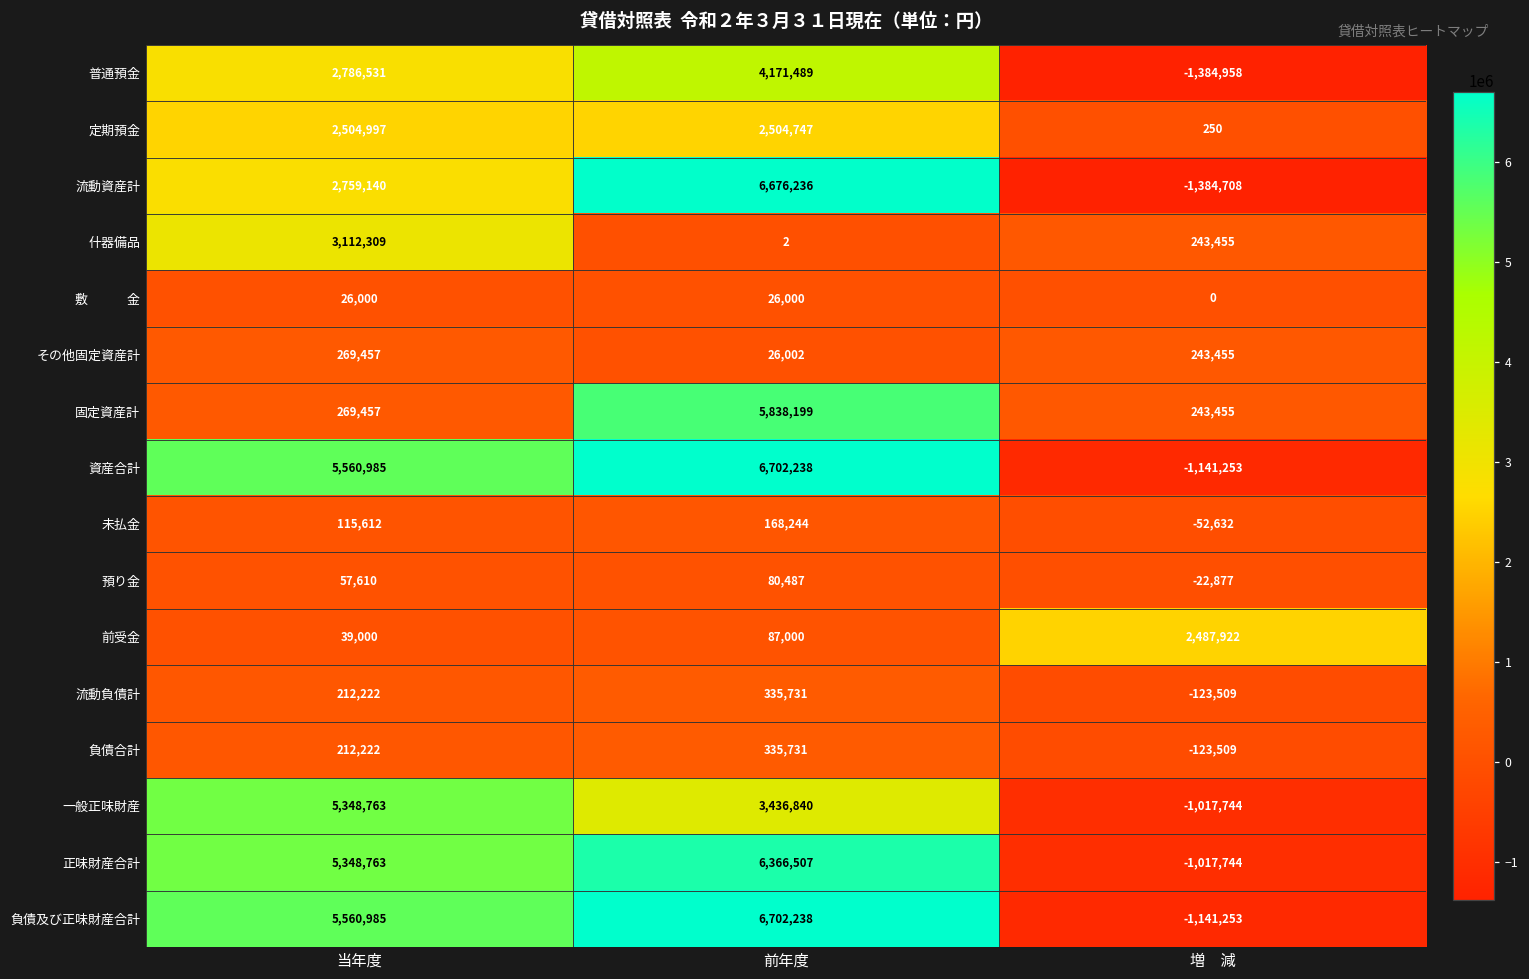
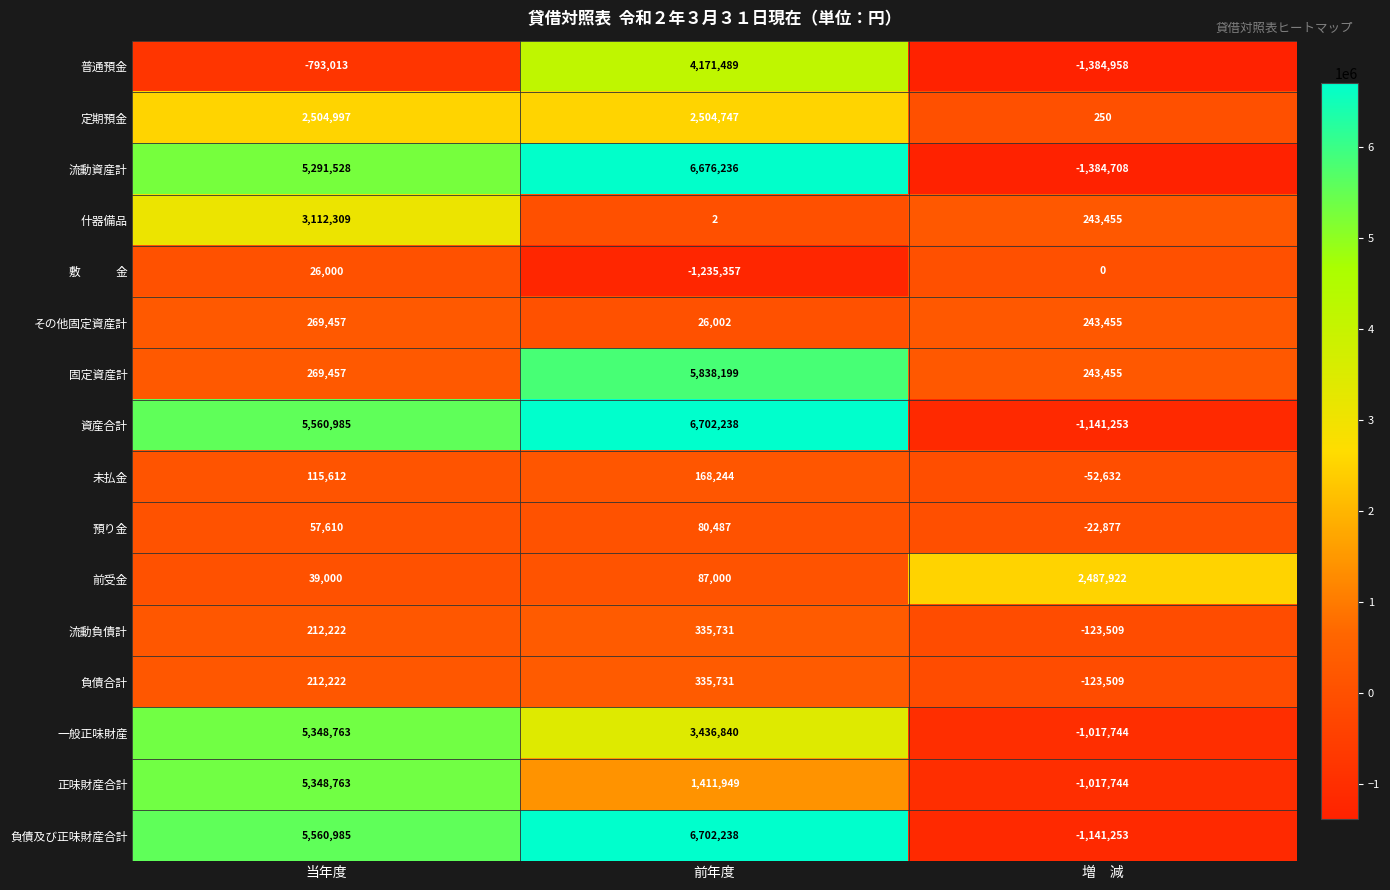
普通預金, 当年度: 2,786,531 -> -793,013
流動資産計, 当年度: 2,759,140 -> 5,291,528
敷 金, 前年度: 26,000 -> -1,235,357
正味財産合計, 前年度: 6,366,507 -> 1,411,949
